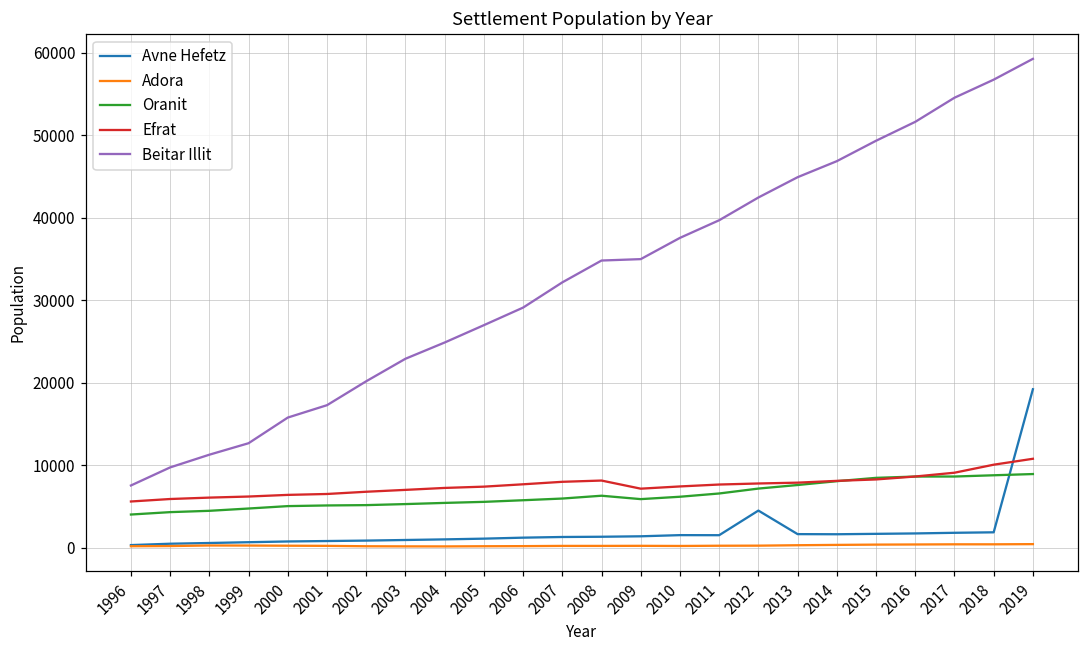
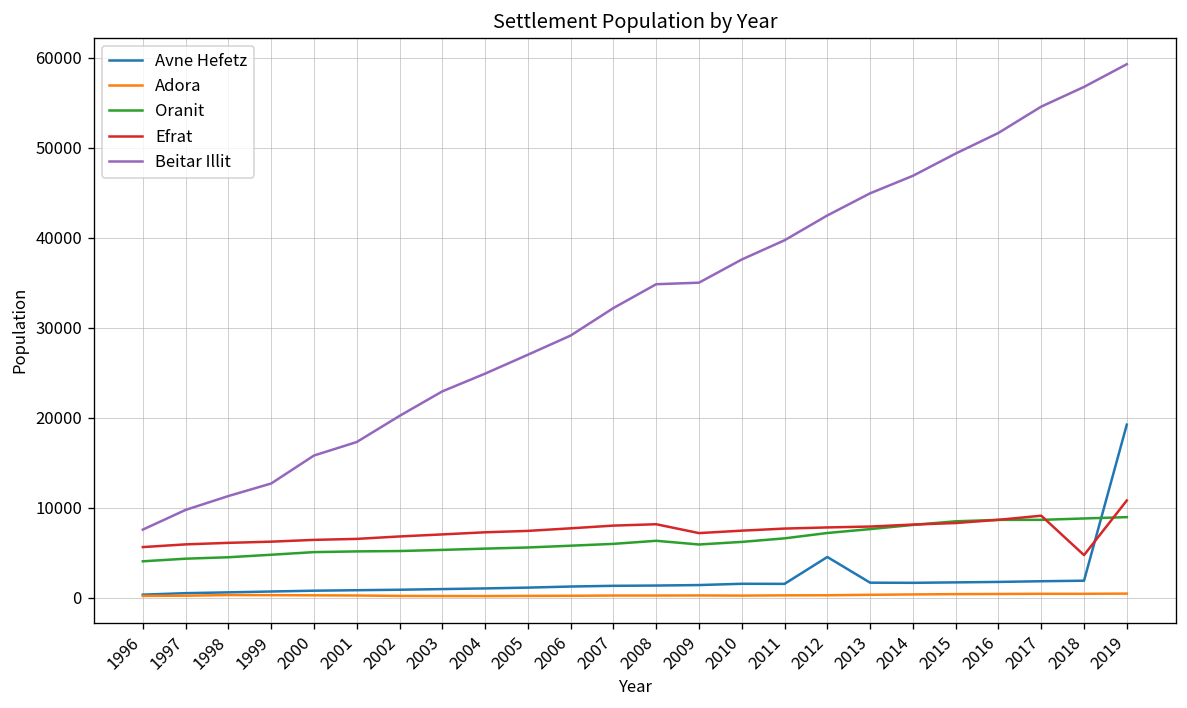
Efrat, 2018: 10000 -> 5000
